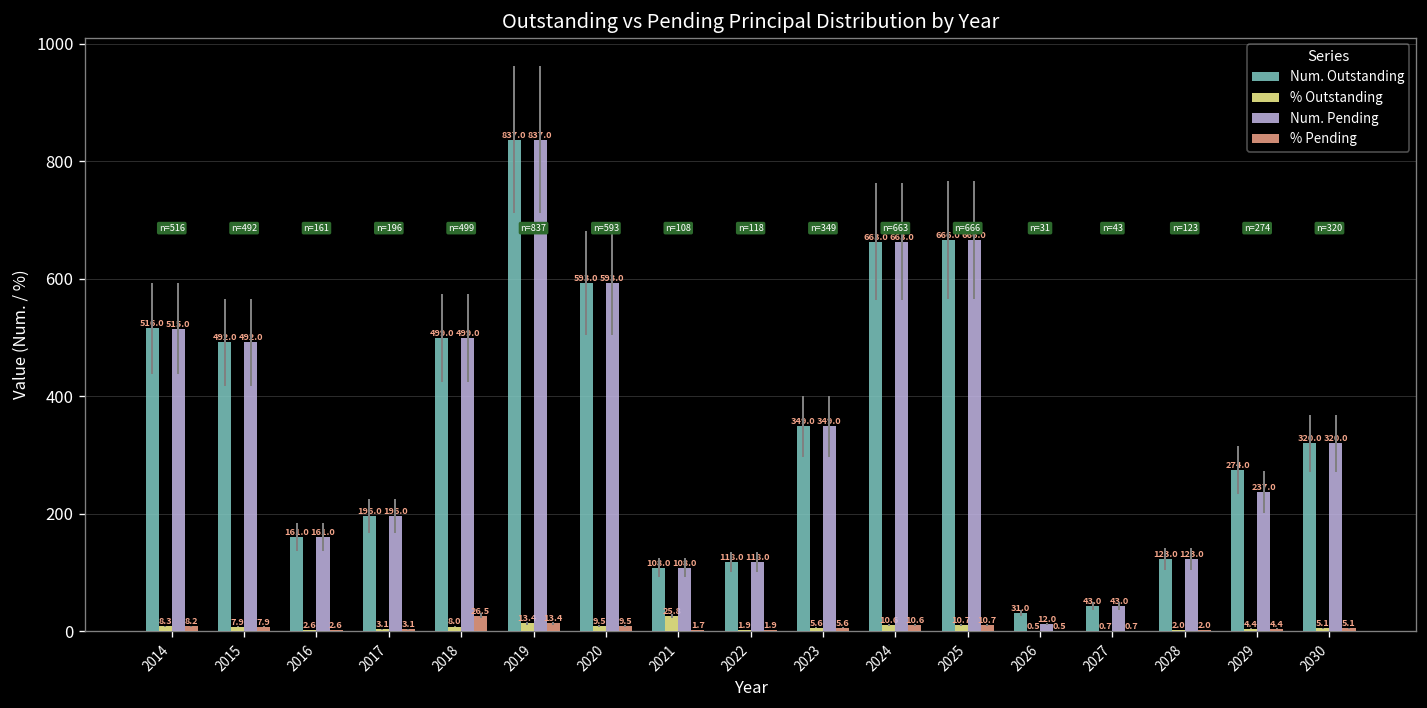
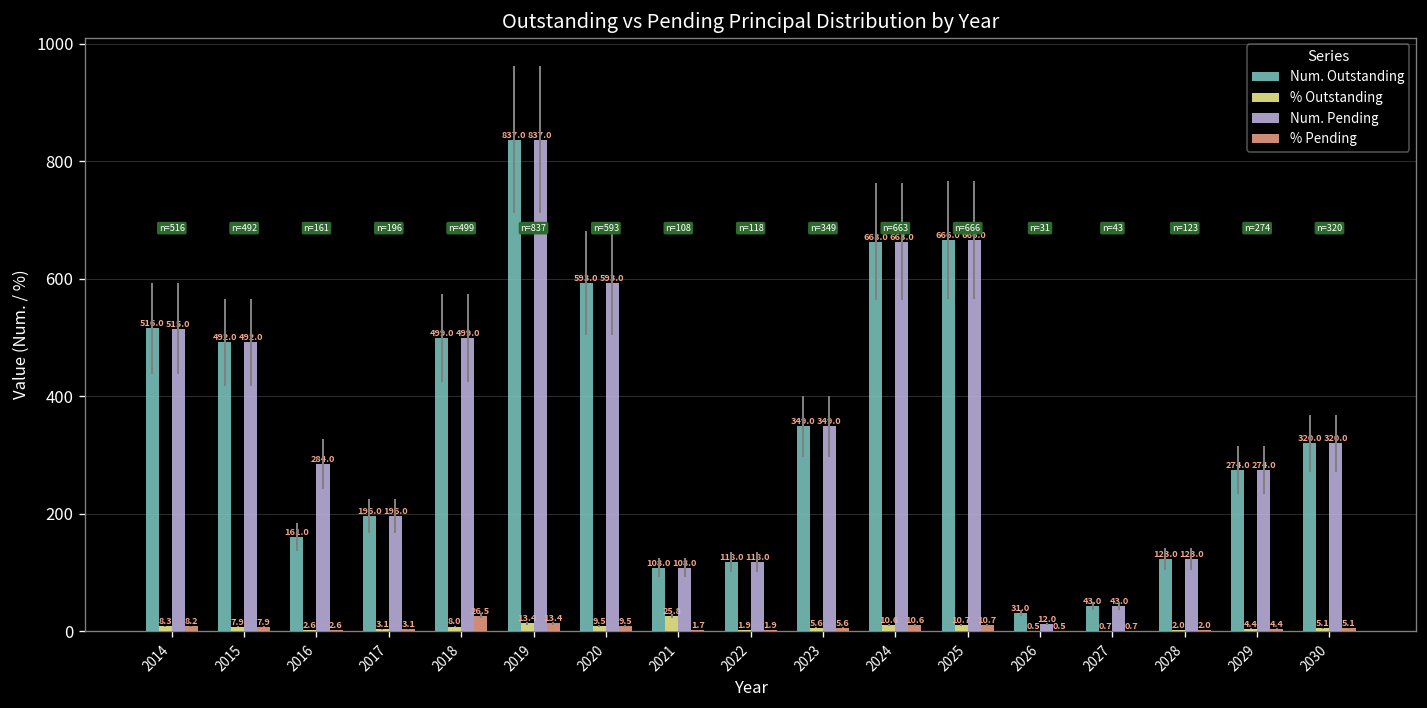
Num. Pending, 2016: 161.0 -> 284.0
Num. Pending, 2029: 237.0 -> 274.0
